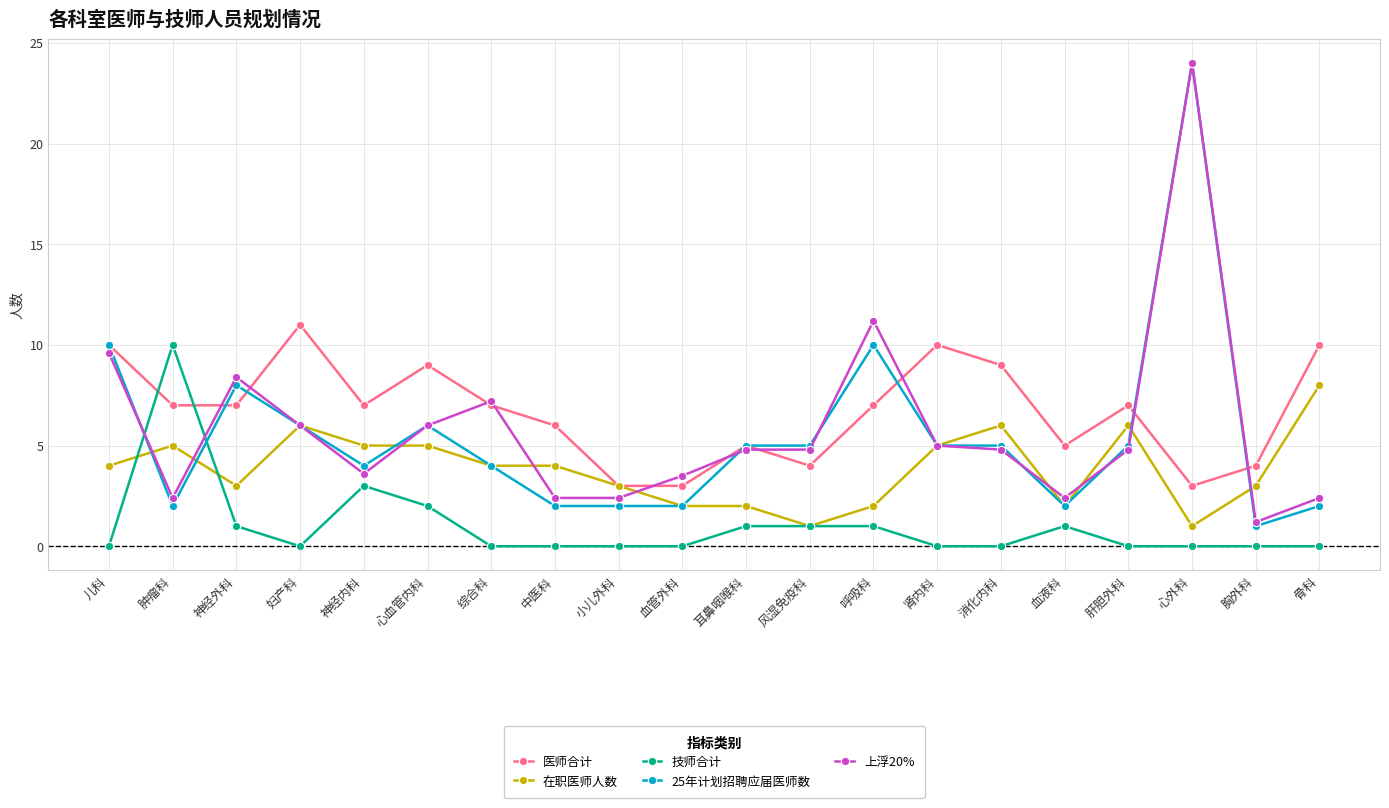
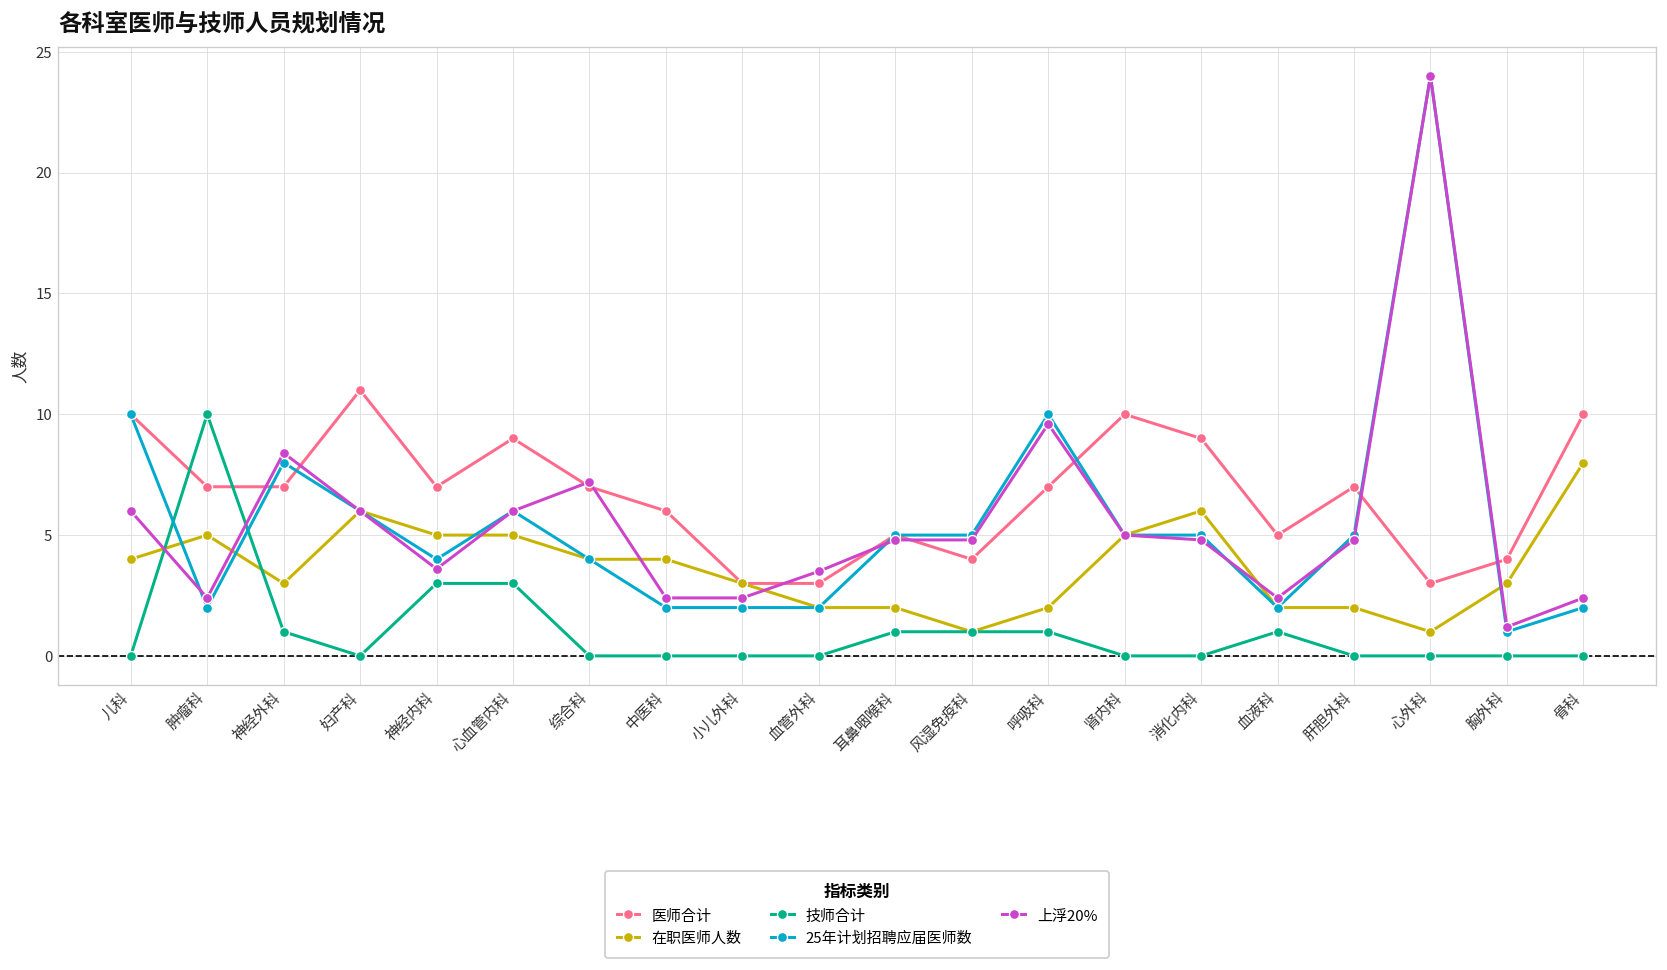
上浮20%, 儿科: 9.6 -> 6.0
技师合计, 心血管内科: 2 -> 3
上浮20%, 呼吸科: 11.2 -> 9.6
在职医师人数, 肝胆外科: 6 -> 2
